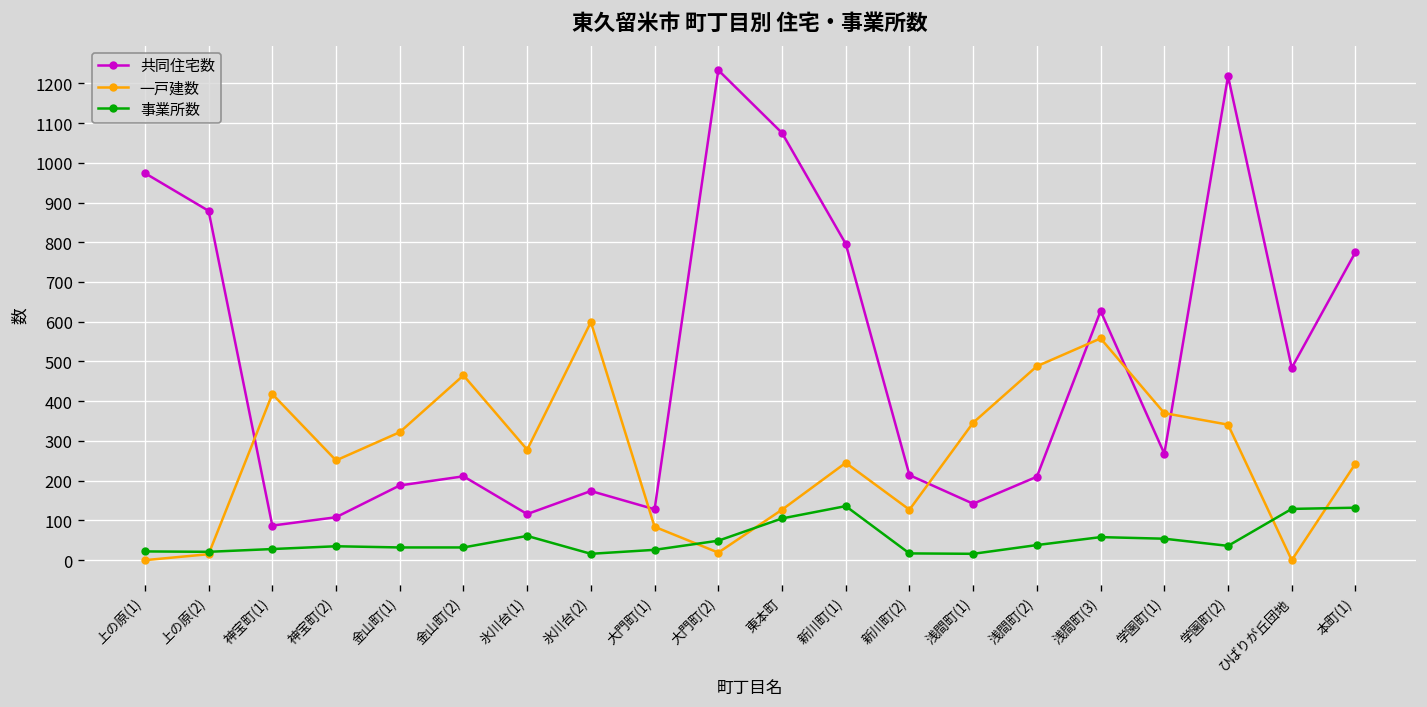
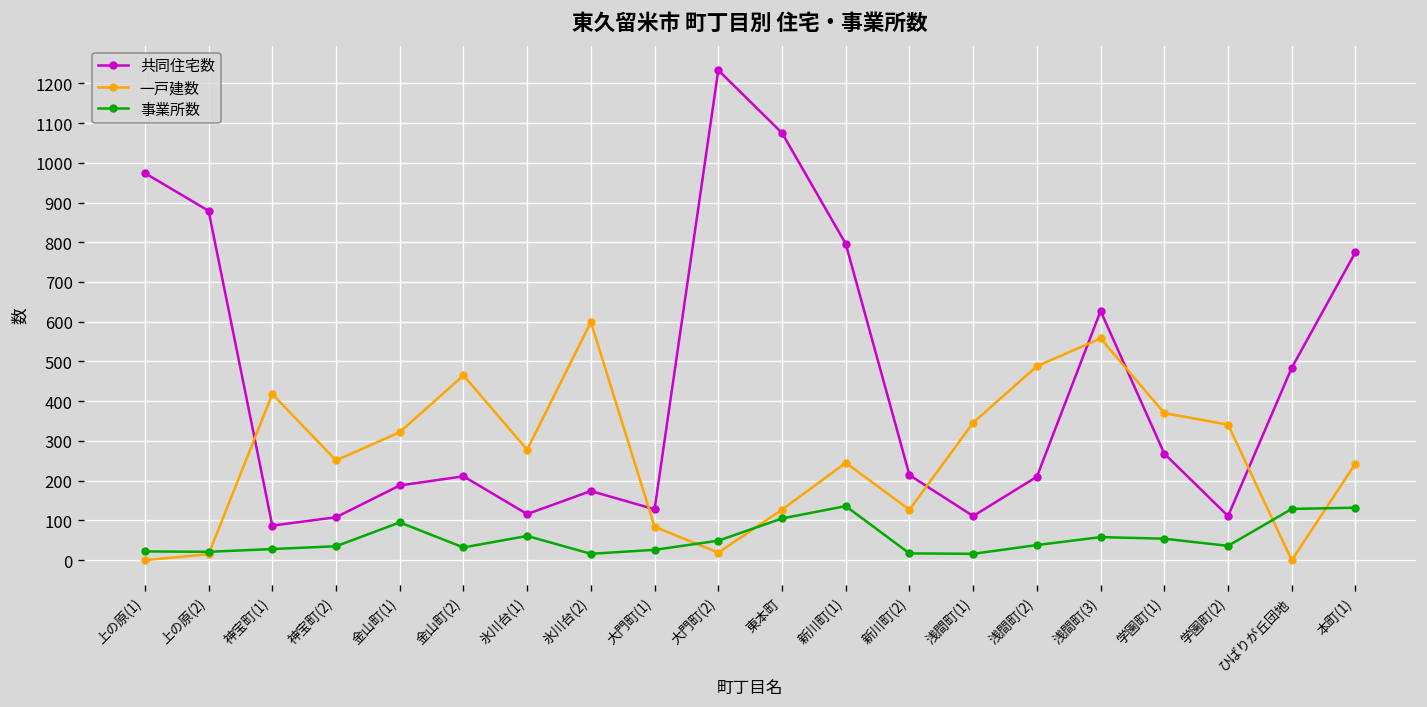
事業所数, 金山町(1): 30 -> 100
共同住宅数, 浅間町(1): 140 -> 110
共同住宅数, 学園町(2): 1220 -> 110
